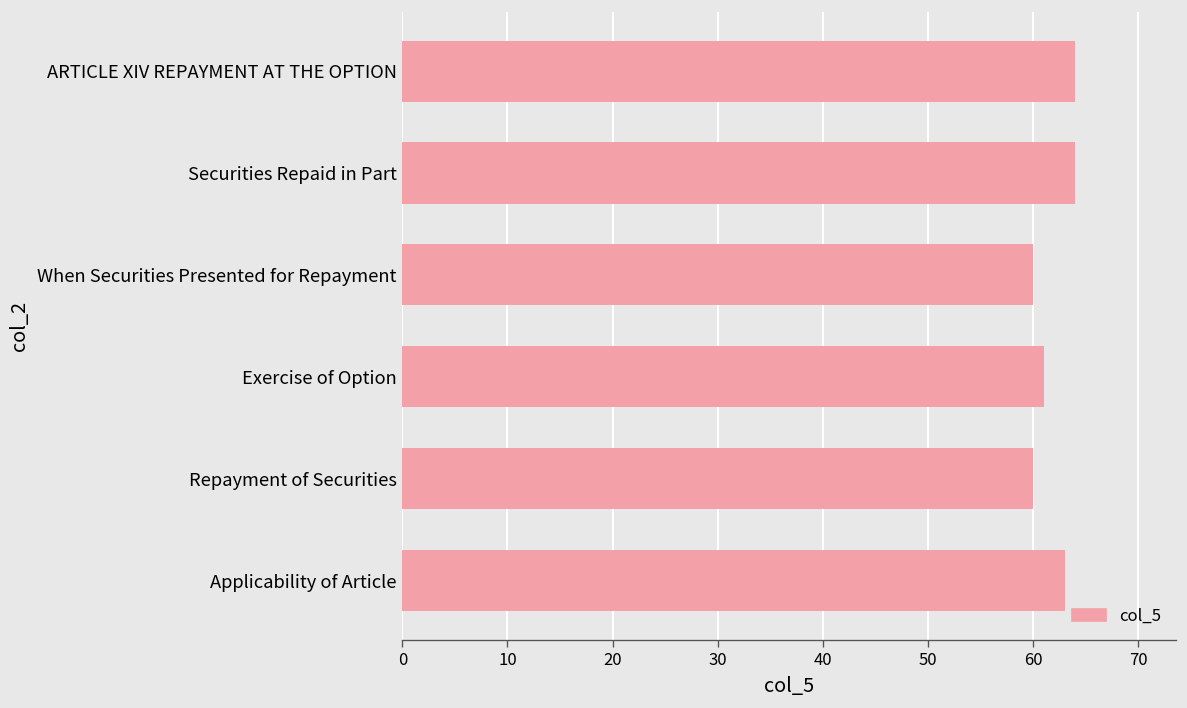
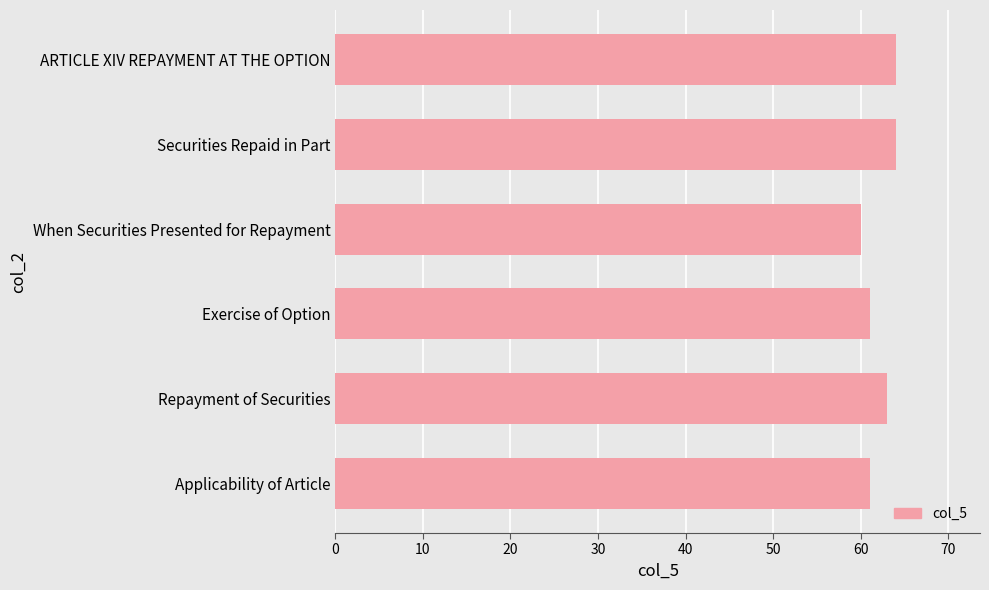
Repayment of Securities: 60 -> 63
Applicability of Article: 63 -> 61
